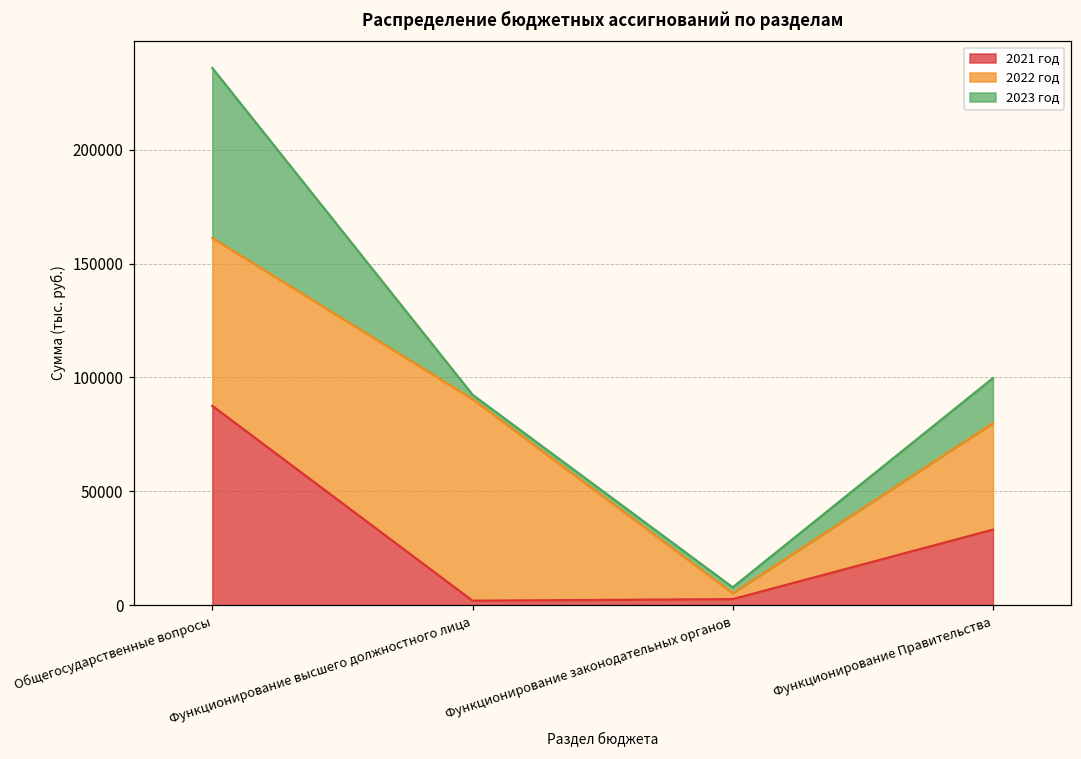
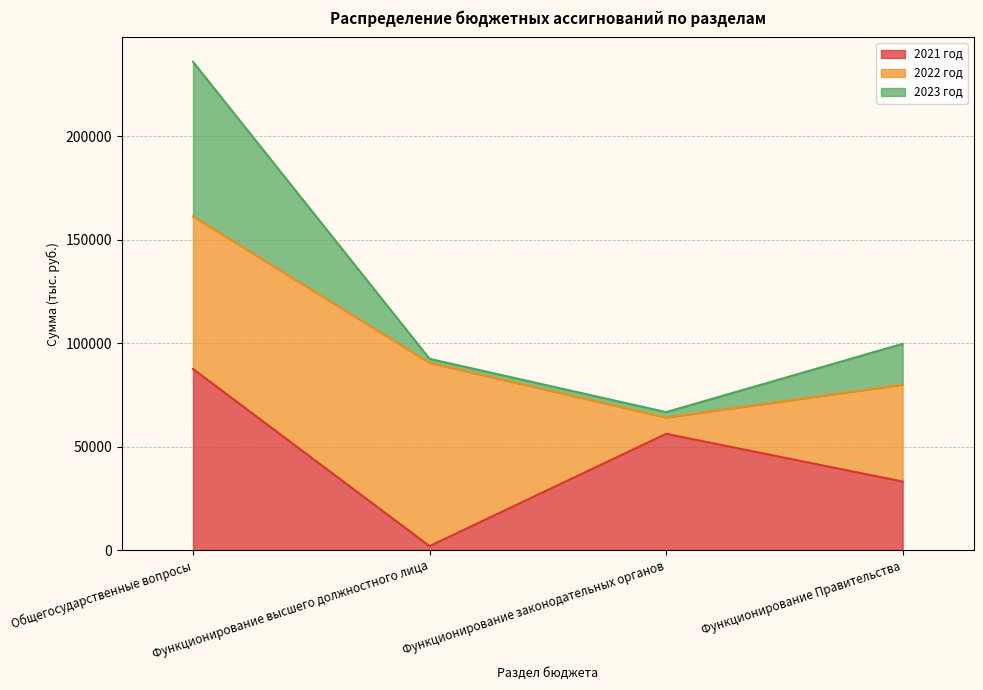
2021 год, Функционирование законодательных органов: 3000 -> 56000
2022 год, Функционирование законодательных органов: 3000 -> 8000
